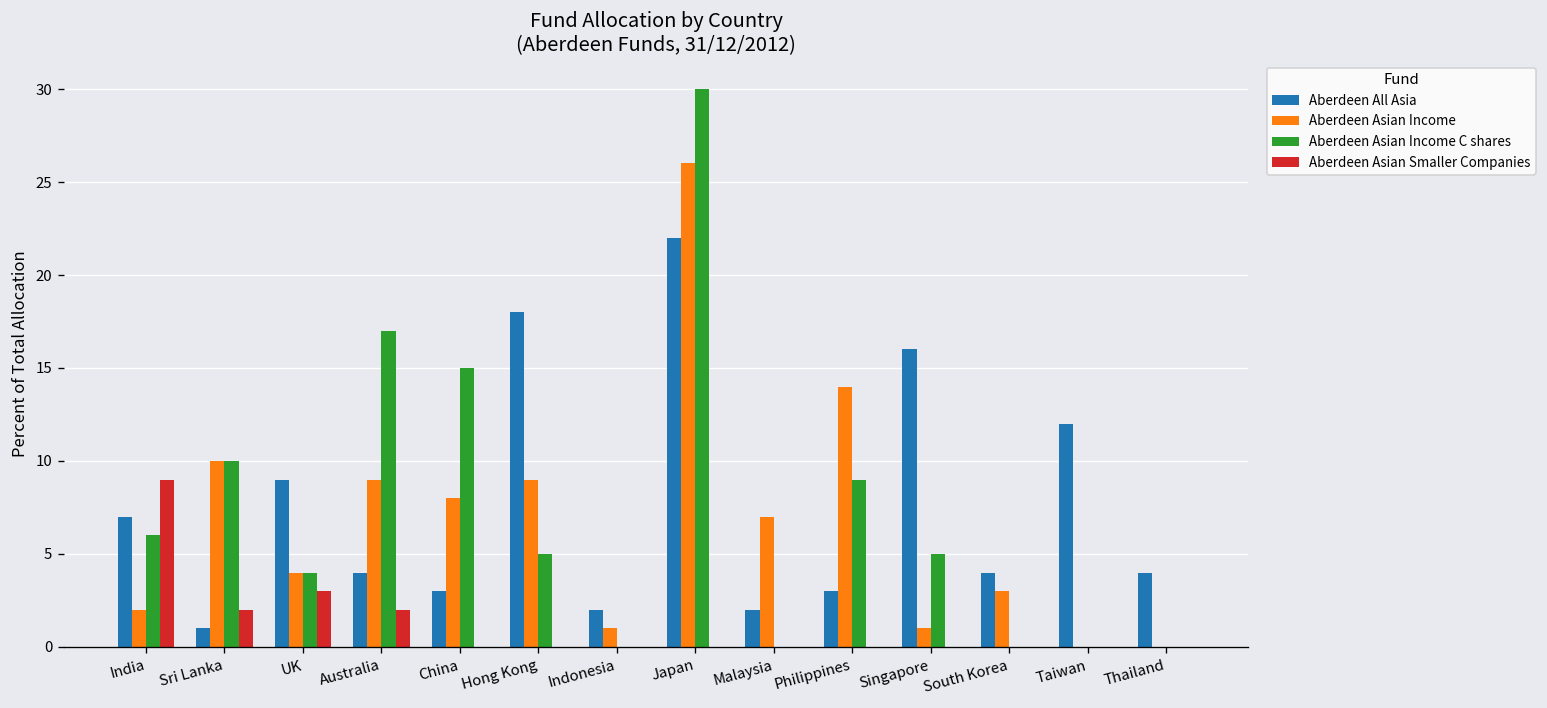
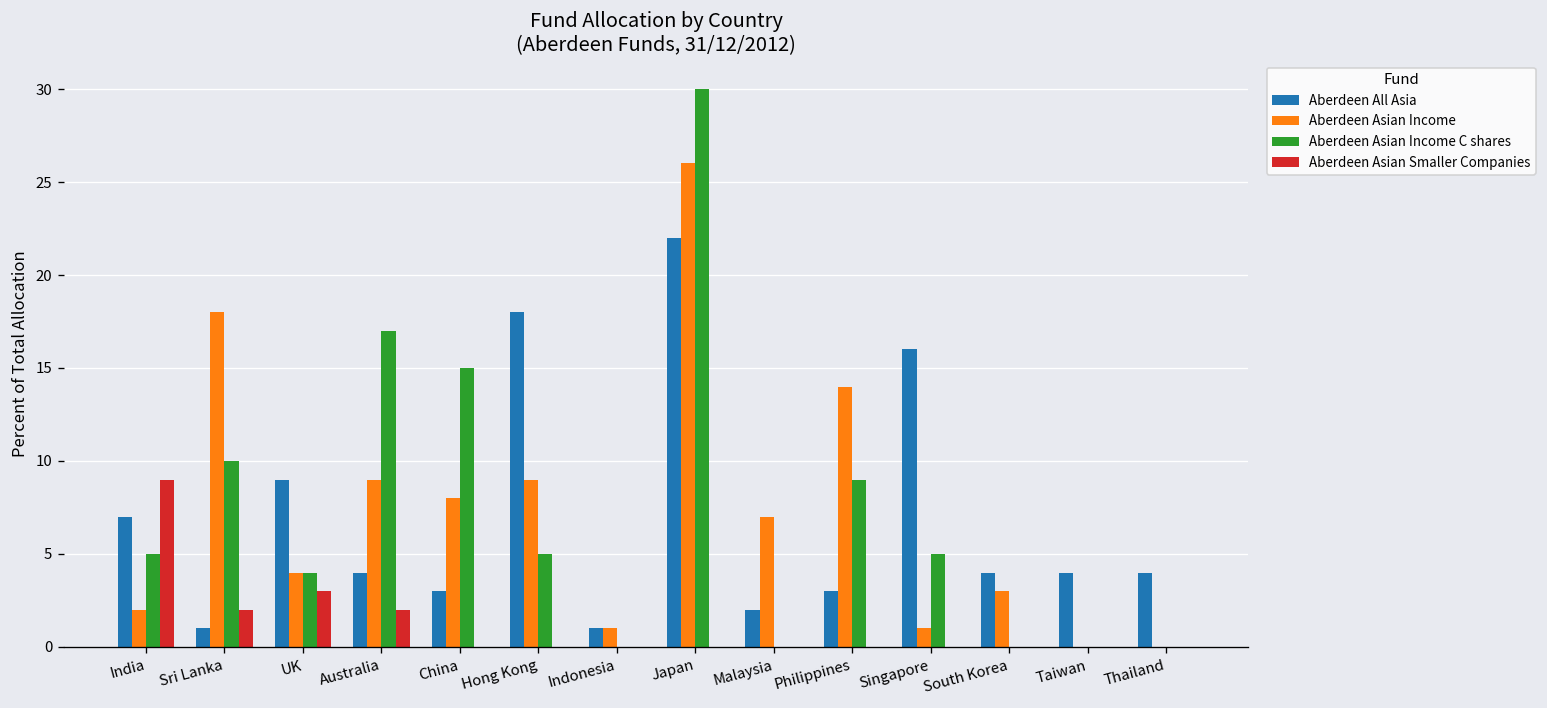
Aberdeen Asian Income C shares, India: 6 -> 5
Aberdeen Asian Income, Sri Lanka: 10 -> 18
Aberdeen All Asia, Indonesia: 2 -> 1
Aberdeen All Asia, Taiwan: 12 -> 4
